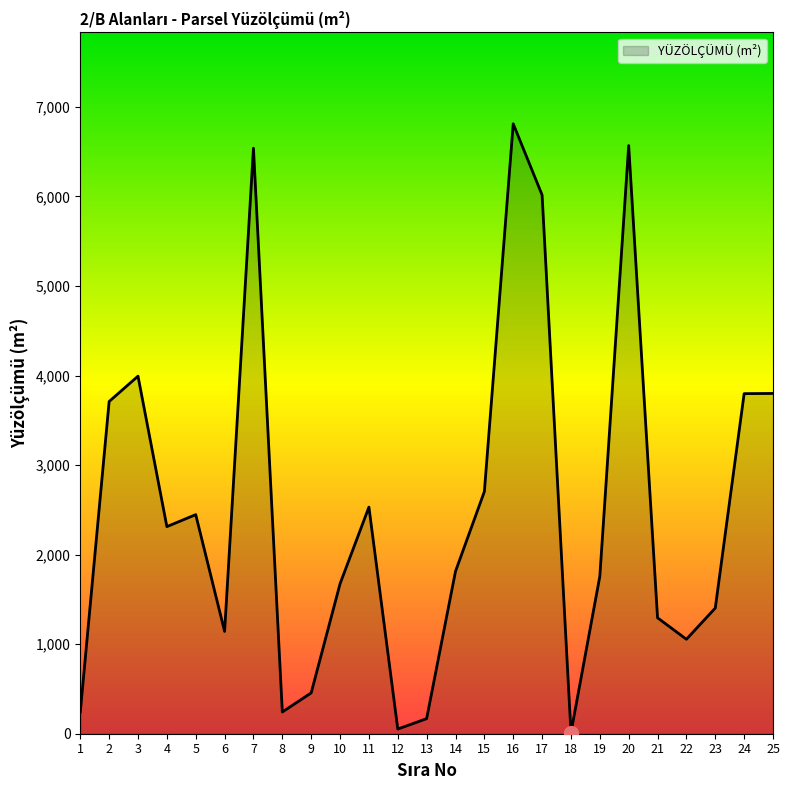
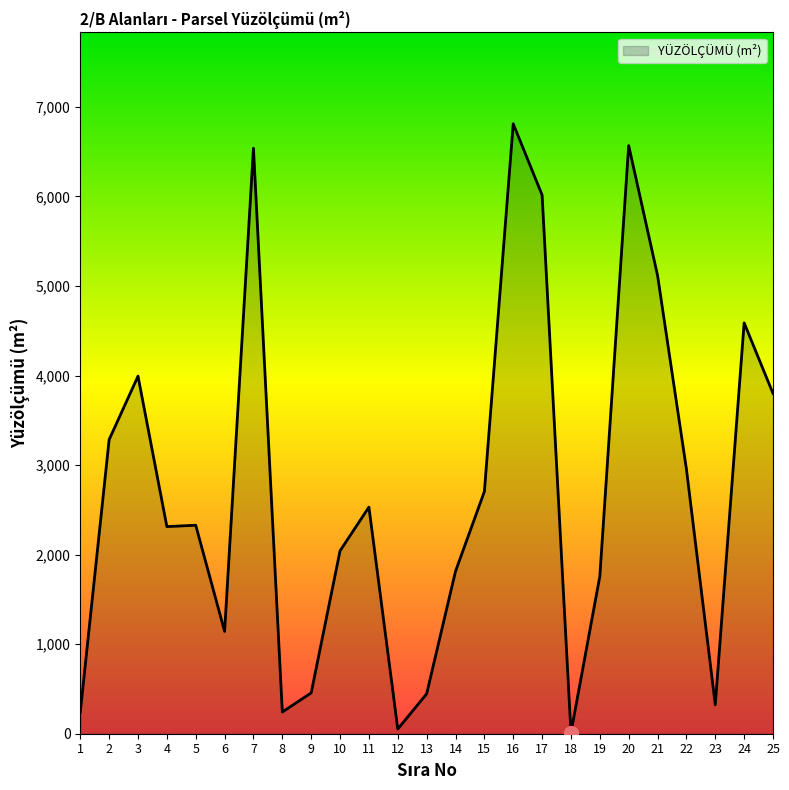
YÜZÖLÇÜMÜ (m²), 2: 3,700 -> 3,300
YÜZÖLÇÜMÜ (m²), 5: 2,400 -> 2,300
YÜZÖLÇÜMÜ (m²), 10: 1,700 -> 2,000
YÜZÖLÇÜMÜ (m²), 13: 200 -> 400
YÜZÖLÇÜMÜ (m²), 21: 1,300 -> 5,100
YÜZÖLÇÜMÜ (m²), 22: 1,100 -> 3,000
YÜZÖLÇÜMÜ (m²), 23: 1,400 -> 300
YÜZÖLÇÜMÜ (m²), 24: 3,800 -> 4,600
